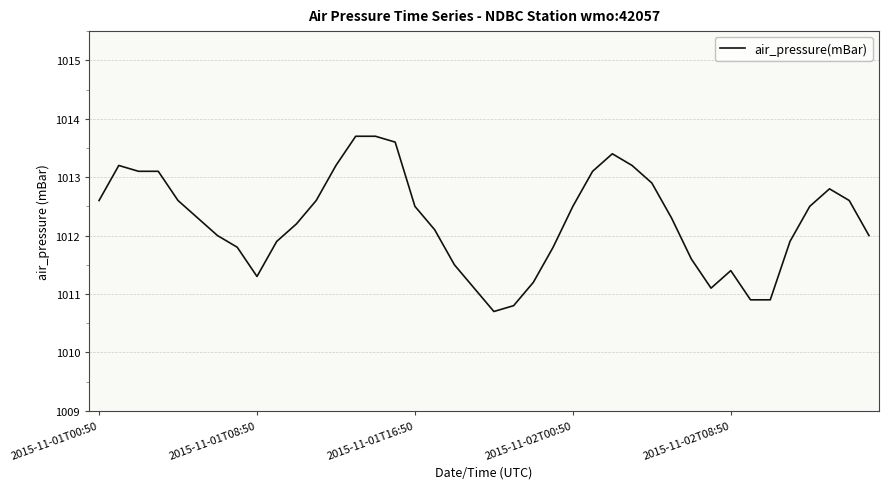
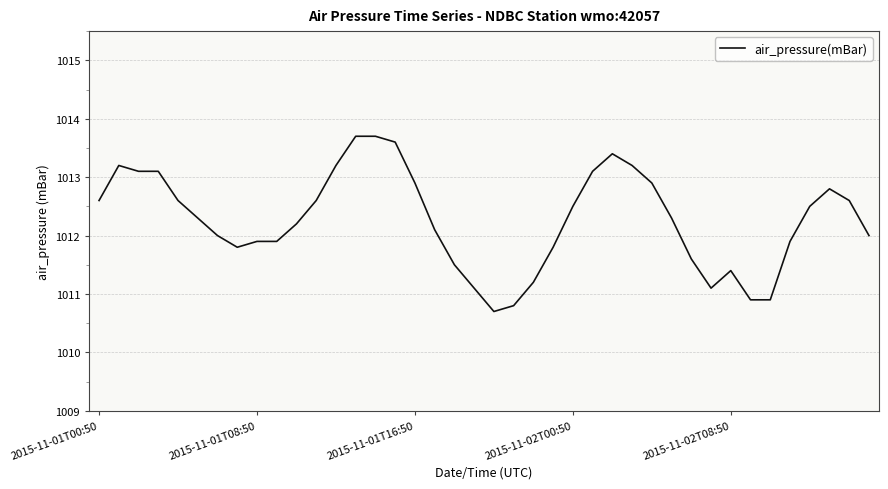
2015-11-01T08:50: 1011.3 -> 1011.9
2015-11-01T16:50: 1012.5 -> 1012.9
